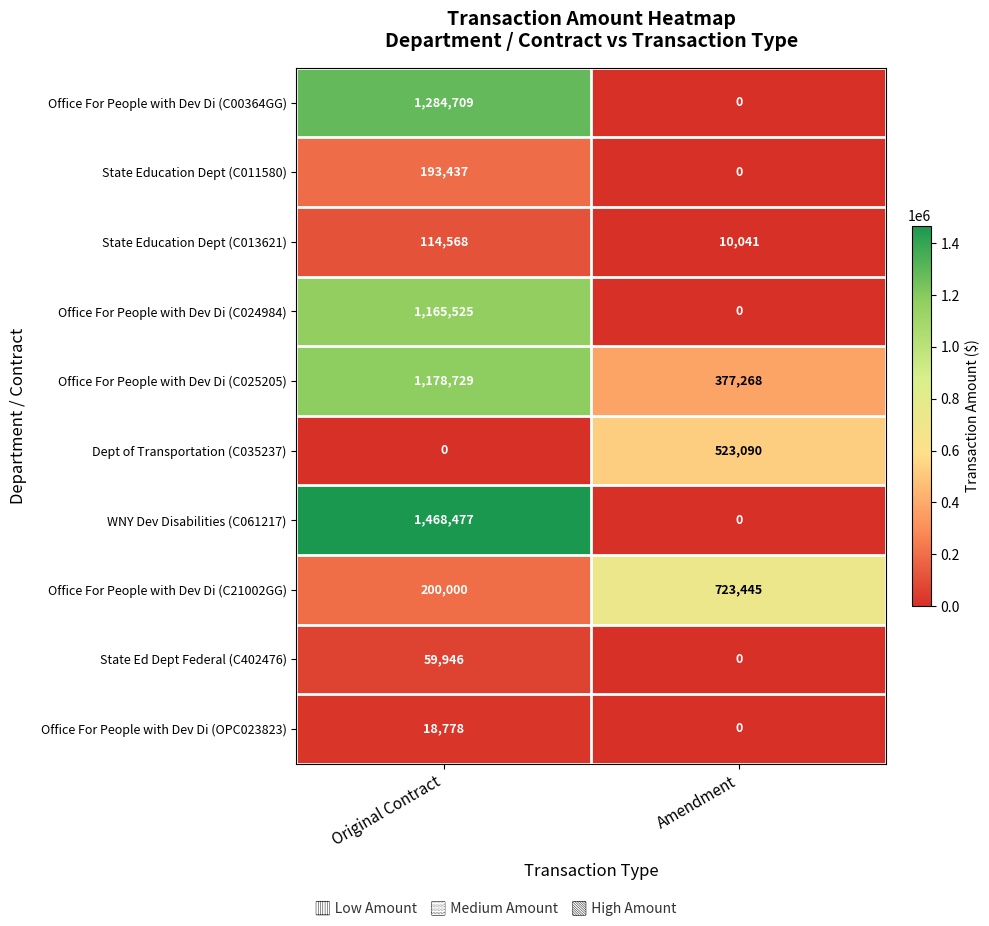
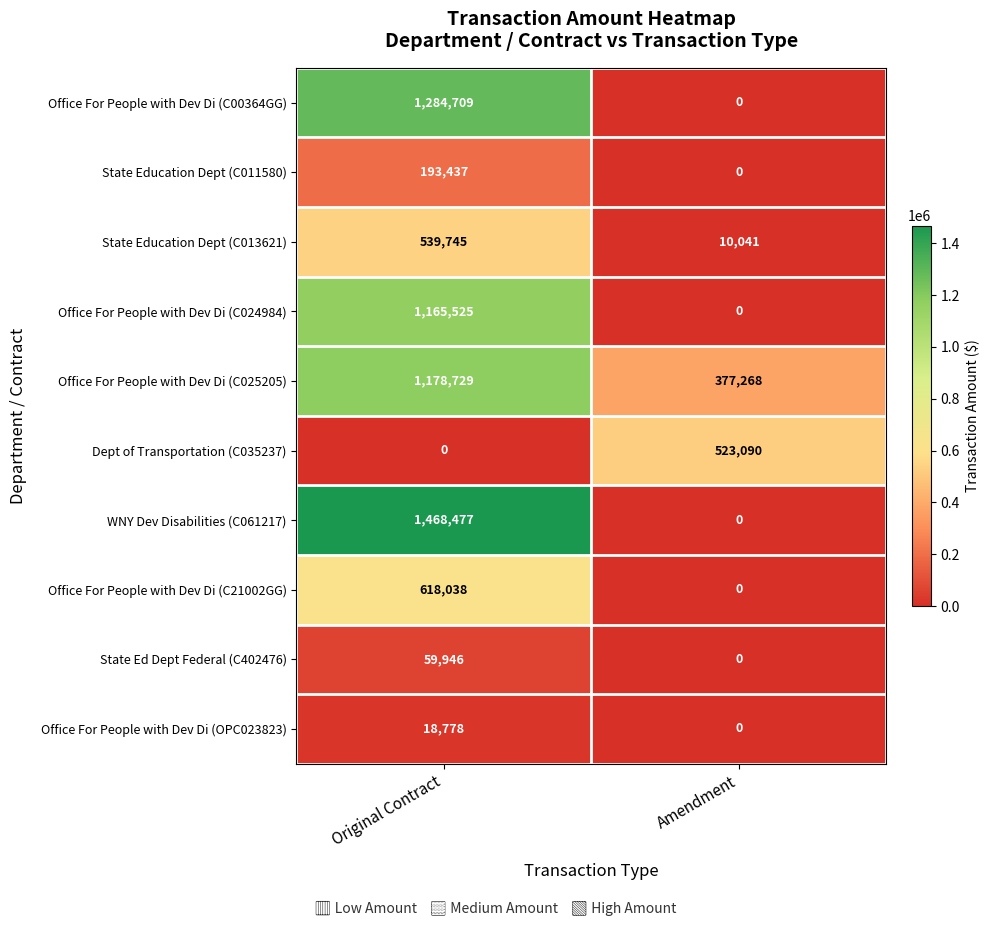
State Education Dept (C013621), Original Contract: 114,568 -> 539,745
Office For People with Dev Di (C21002GG), Original Contract: 200,000 -> 618,038
Office For People with Dev Di (C21002GG), Amendment: 723,445 -> 0
